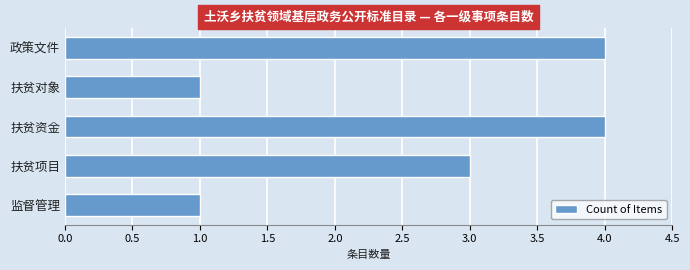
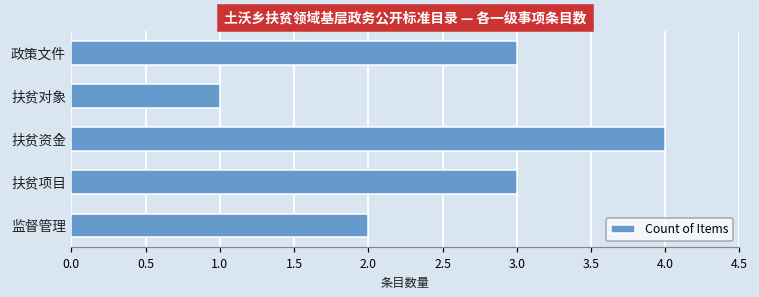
政策文件: 4 -> 3
监督管理: 1 -> 2
